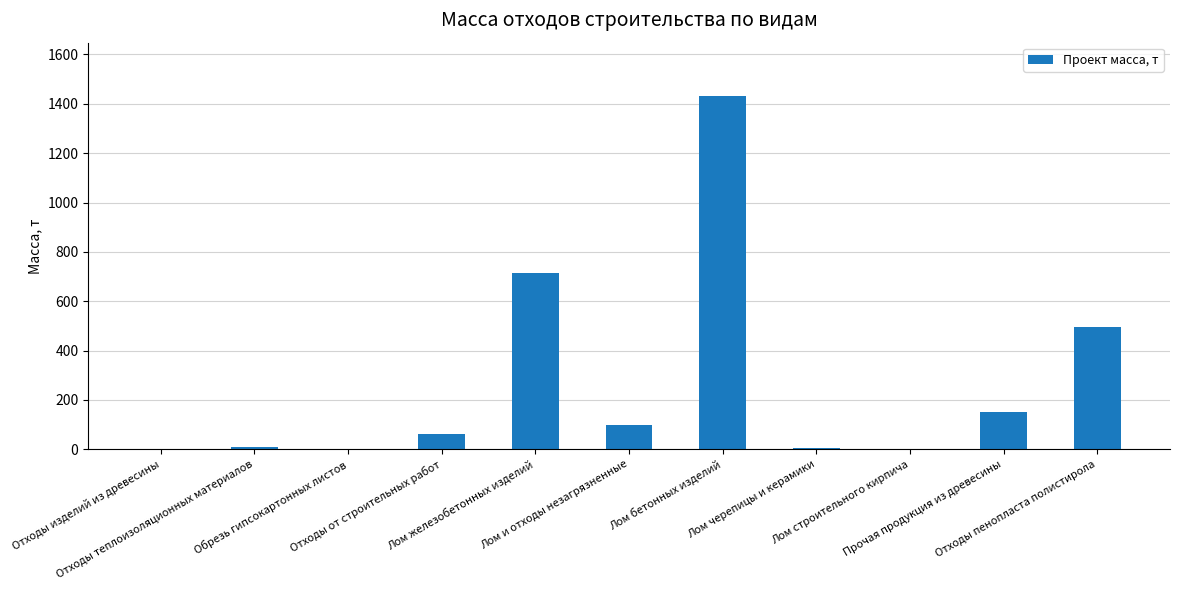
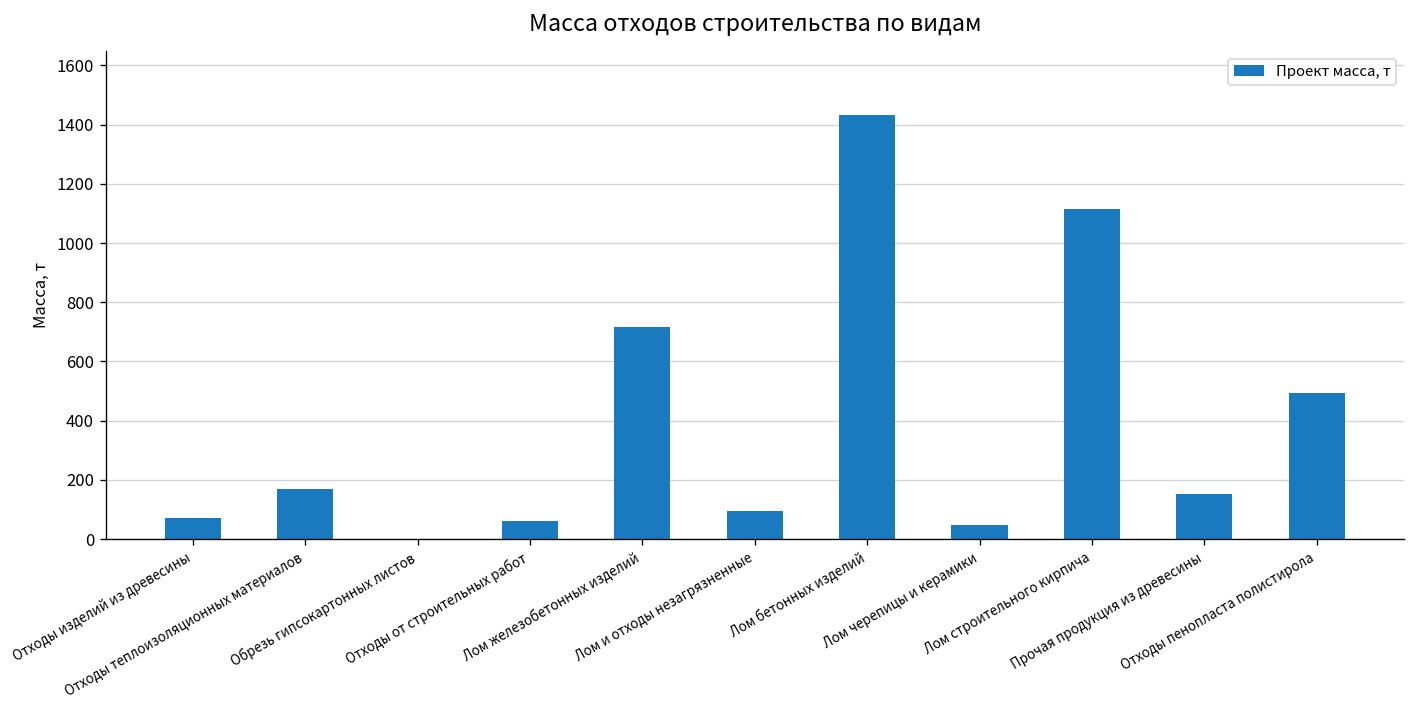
Отходы изделий из древесины: 0 -> 70
Отходы теплоизоляционных материалов: 10 -> 170
Лом черепицы и керамики: 0 -> 50
Лом строительного кирпича: 0 -> 1120
